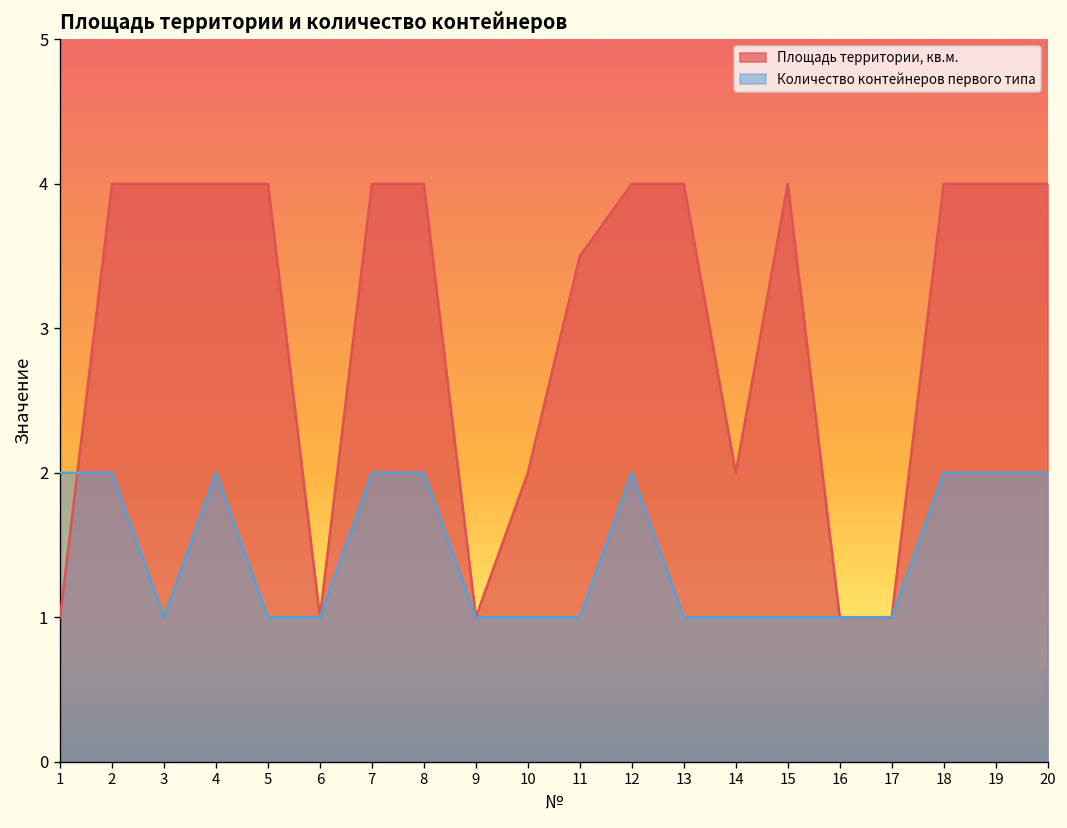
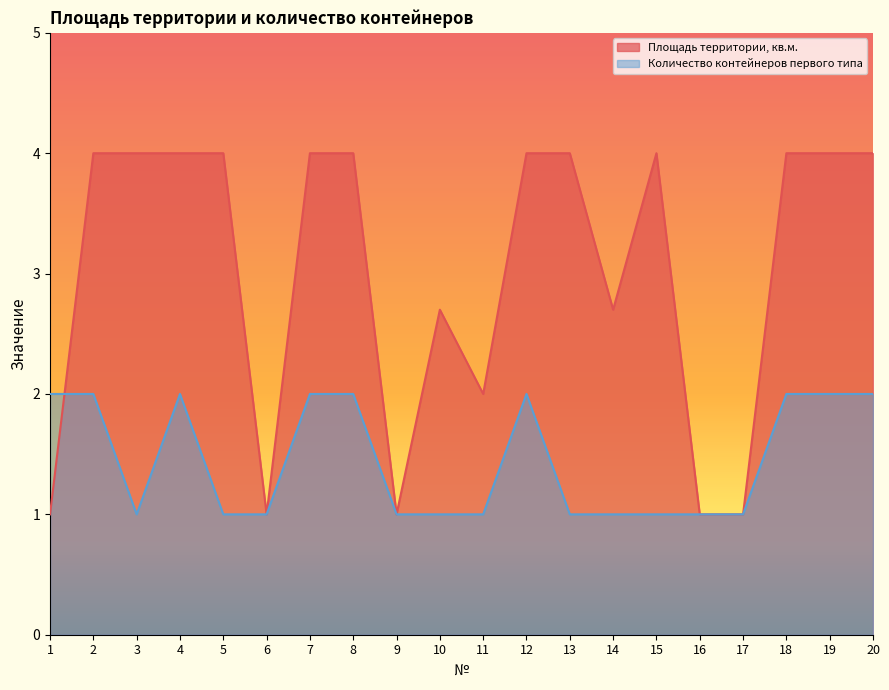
Площадь территории, кв.м., 10: 2.0 -> 2.7
Площадь территории, кв.м., 11: 3.5 -> 2.0
Площадь территории, кв.м., 14: 2.0 -> 2.7
